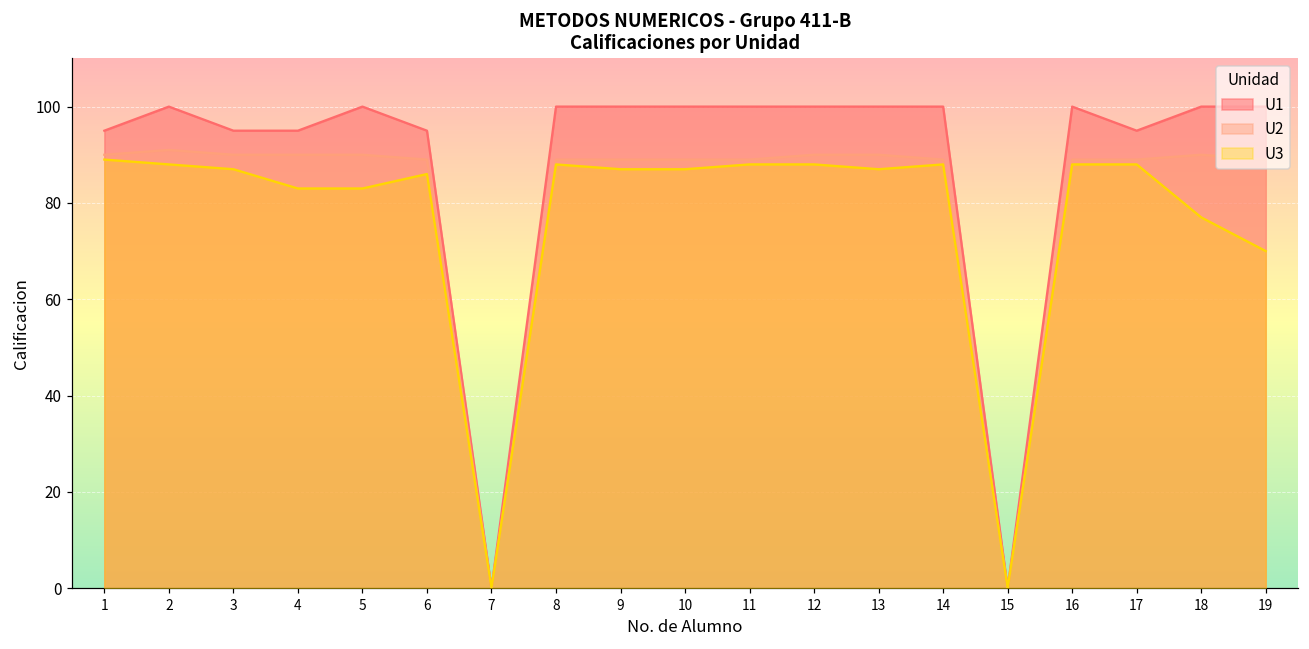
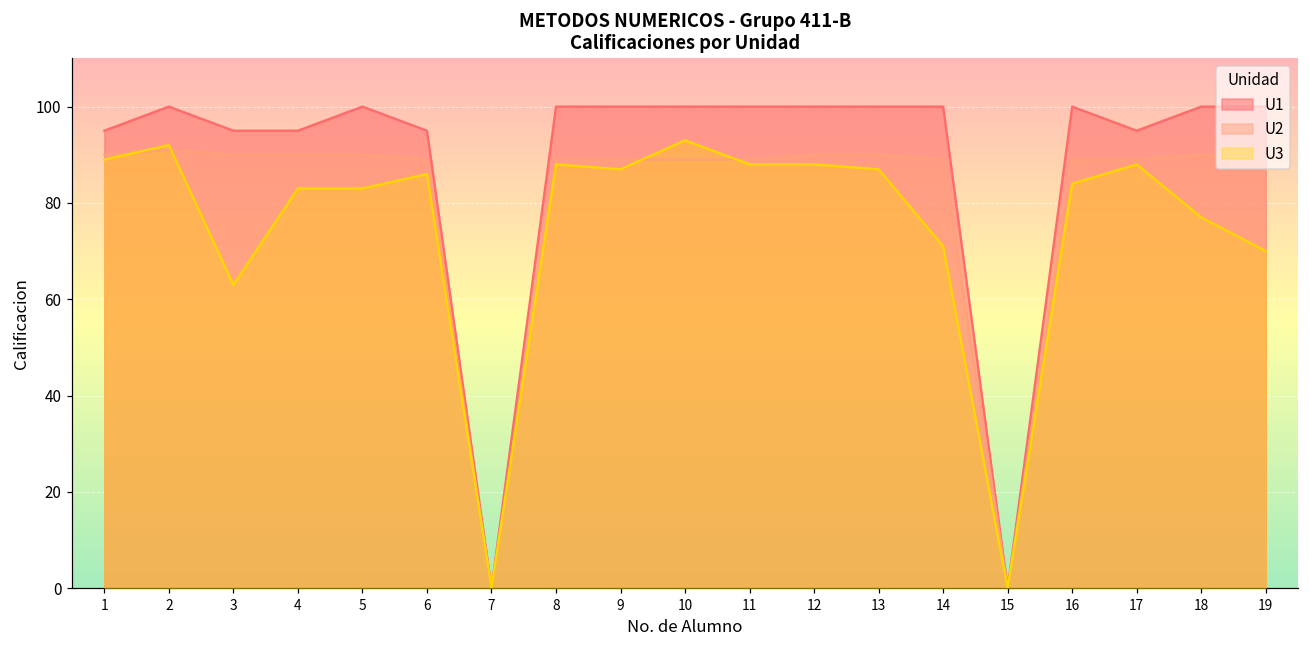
U3, 2: 88 -> 92
U3, 3: 87 -> 63
U3, 10: 87 -> 93
U3, 14: 88 -> 71
U3, 16: 88 -> 84
